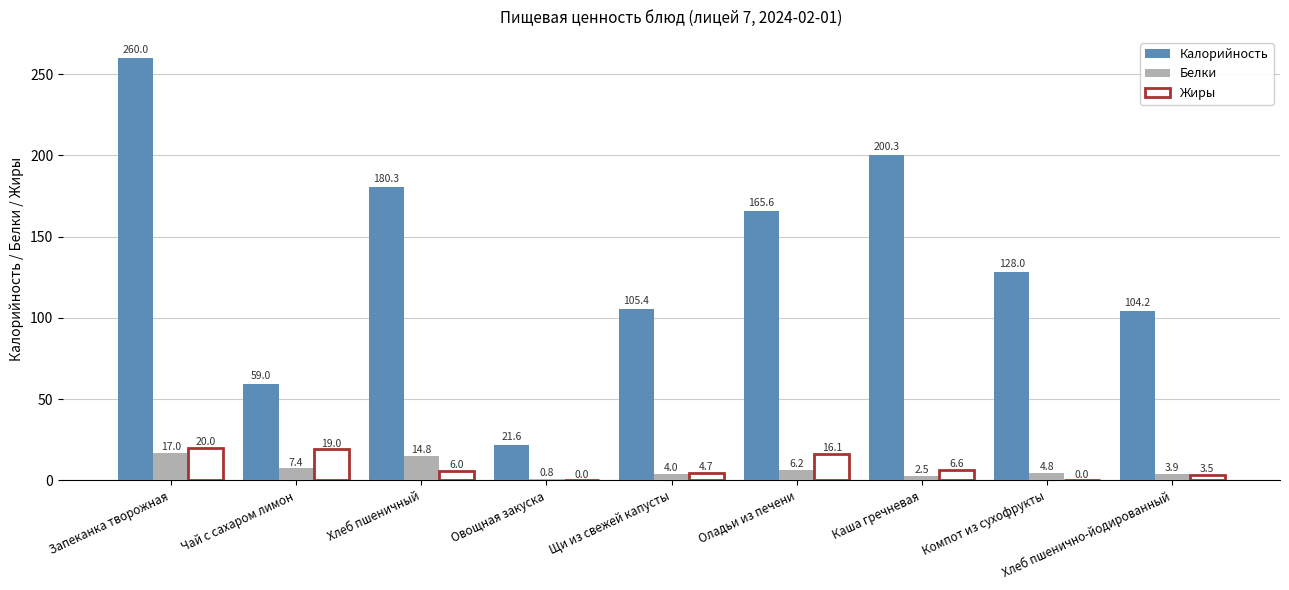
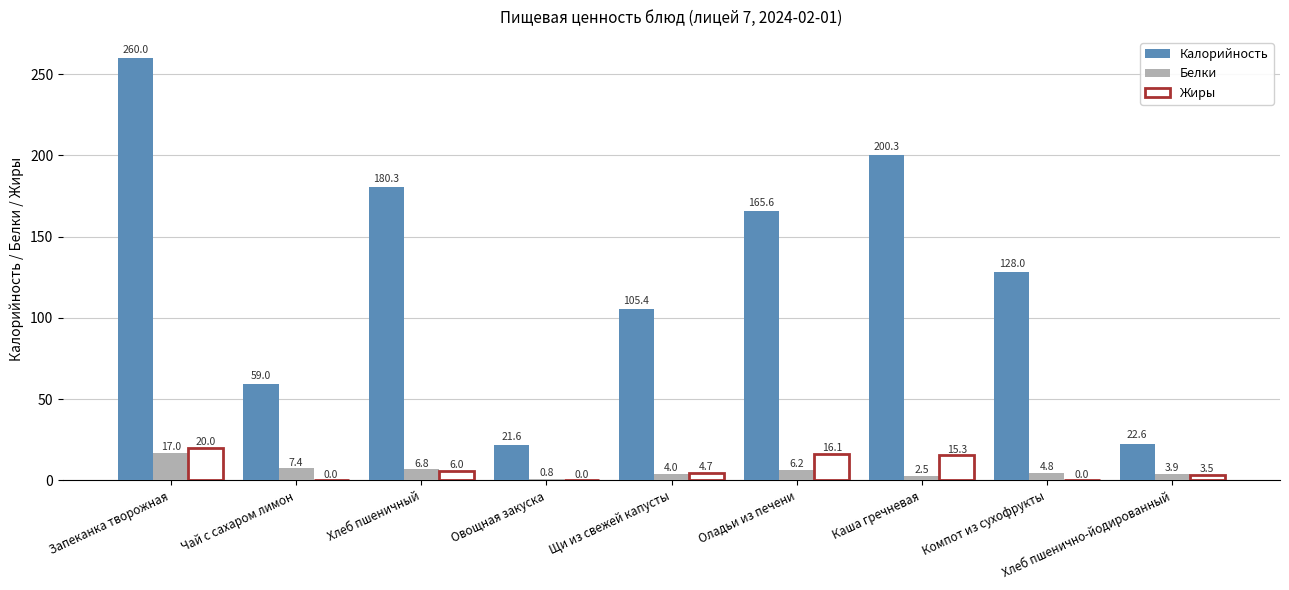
Жиры, Чай с сахаром лимон: 19.0 -> 0.0
Белки, Хлеб пшеничный: 14.8 -> 6.8
Жиры, Каша гречневая: 6.6 -> 15.3
Калорийность, Хлеб пшенично-йодированный: 104.2 -> 22.6
